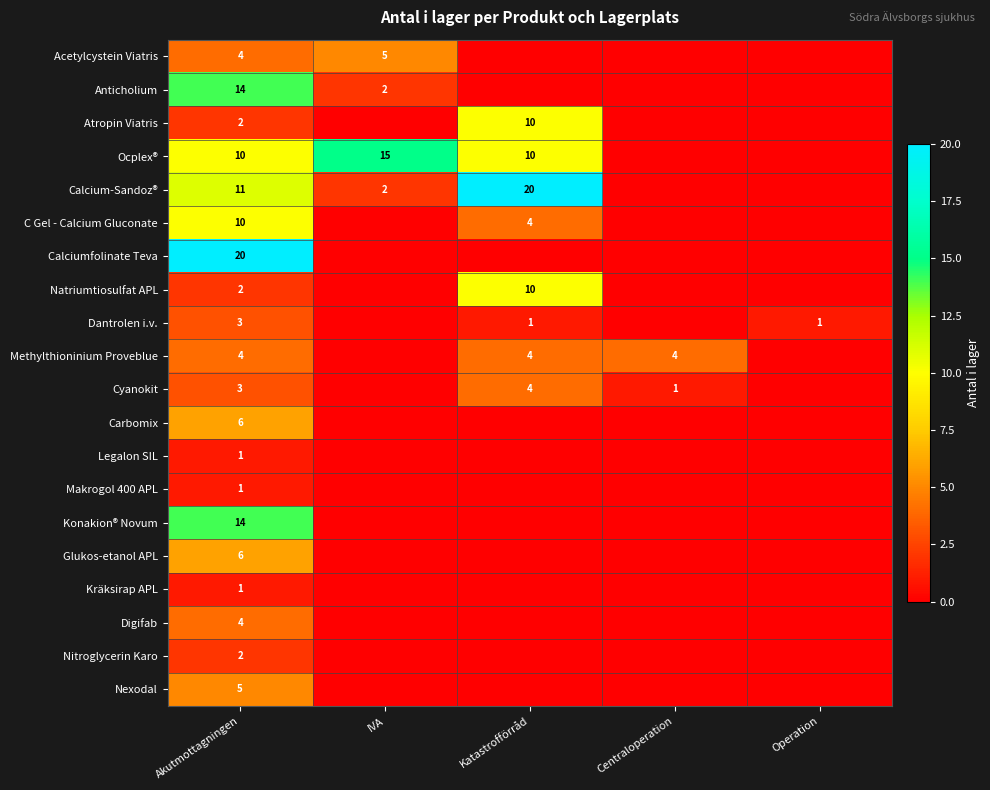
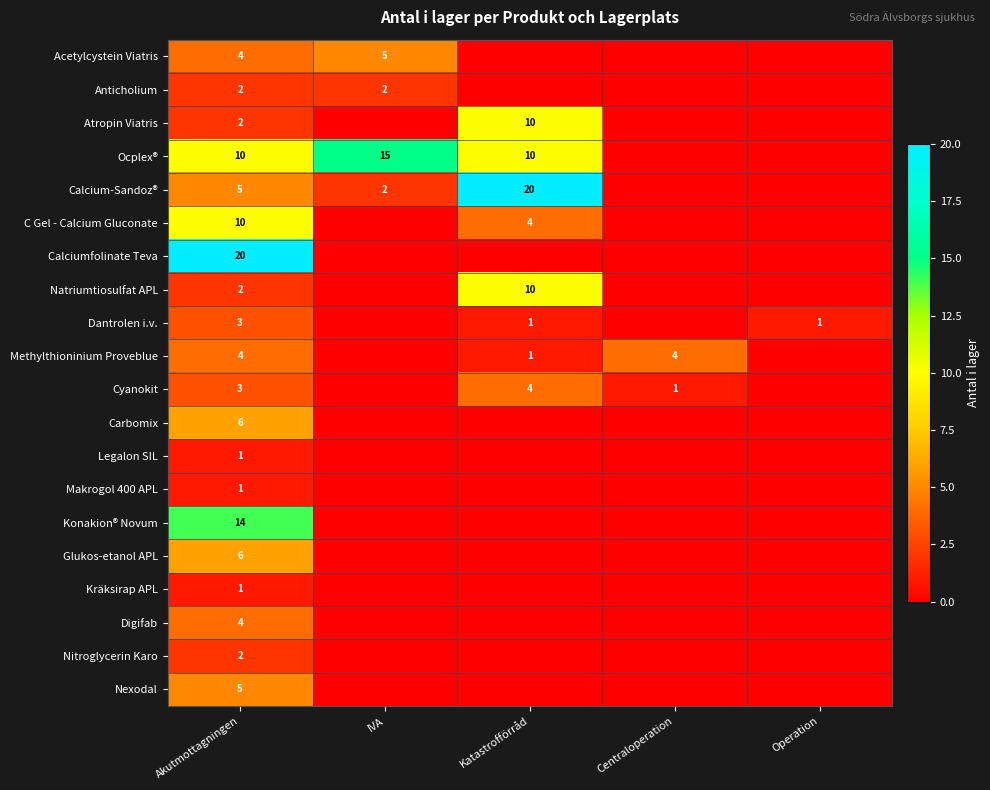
Anticholium, Akutmottagningen: 14 -> 2
Calcium-Sandoz®, Akutmottagningen: 11 -> 5
Methylthioninium Proveblue, Katastrofförråd: 4 -> 1
